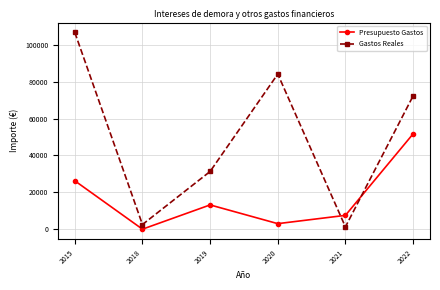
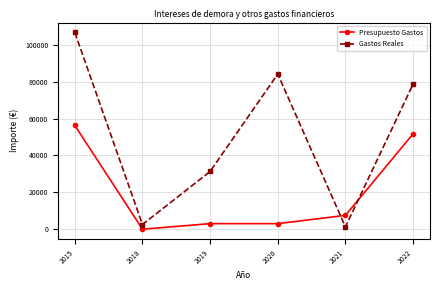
Presupuesto Gastos, 2015: 26000 -> 56000
Presupuesto Gastos, 2019: 13000 -> 3000
Gastos Reales, 2022: 72000 -> 79000
